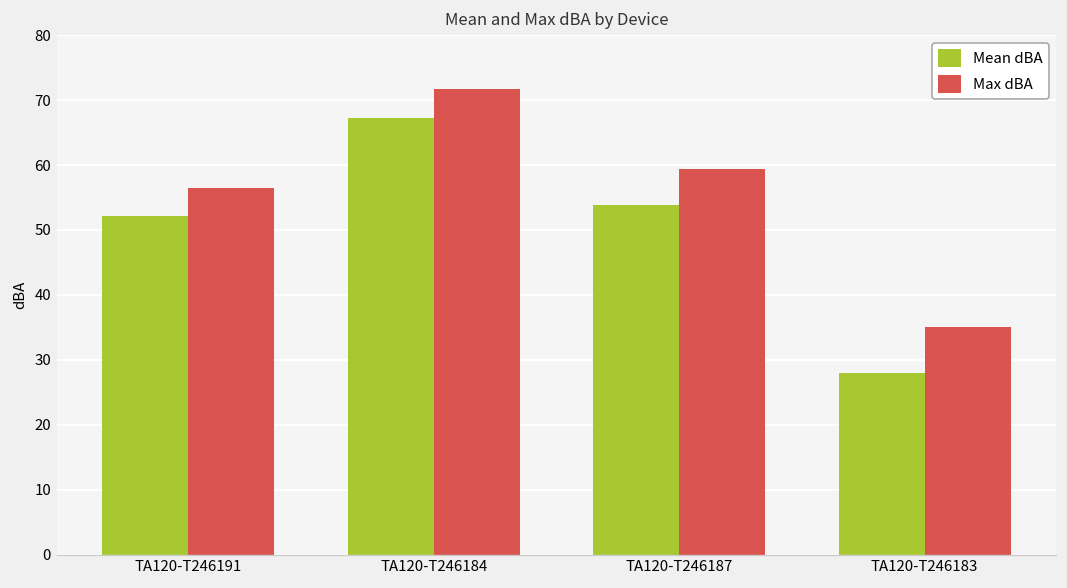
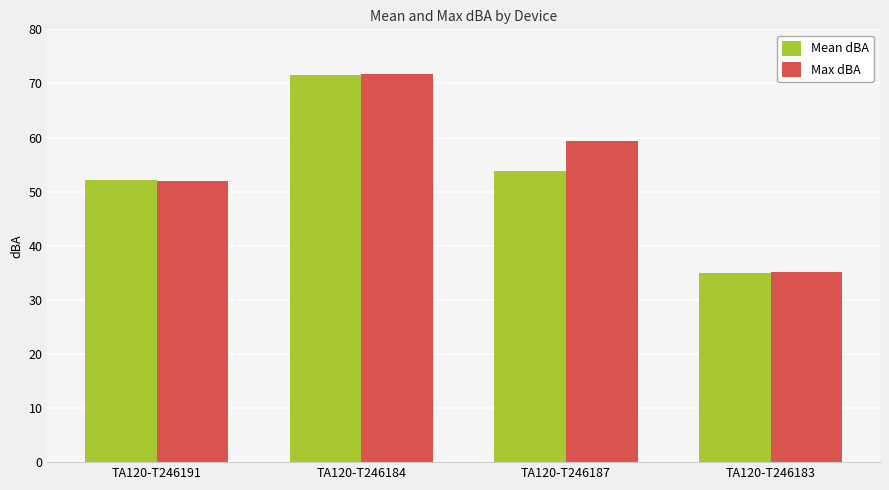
Max dBA, TA120-T246191: 56 -> 52
Mean dBA, TA120-T246184: 67 -> 72
Mean dBA, TA120-T246183: 28 -> 35
